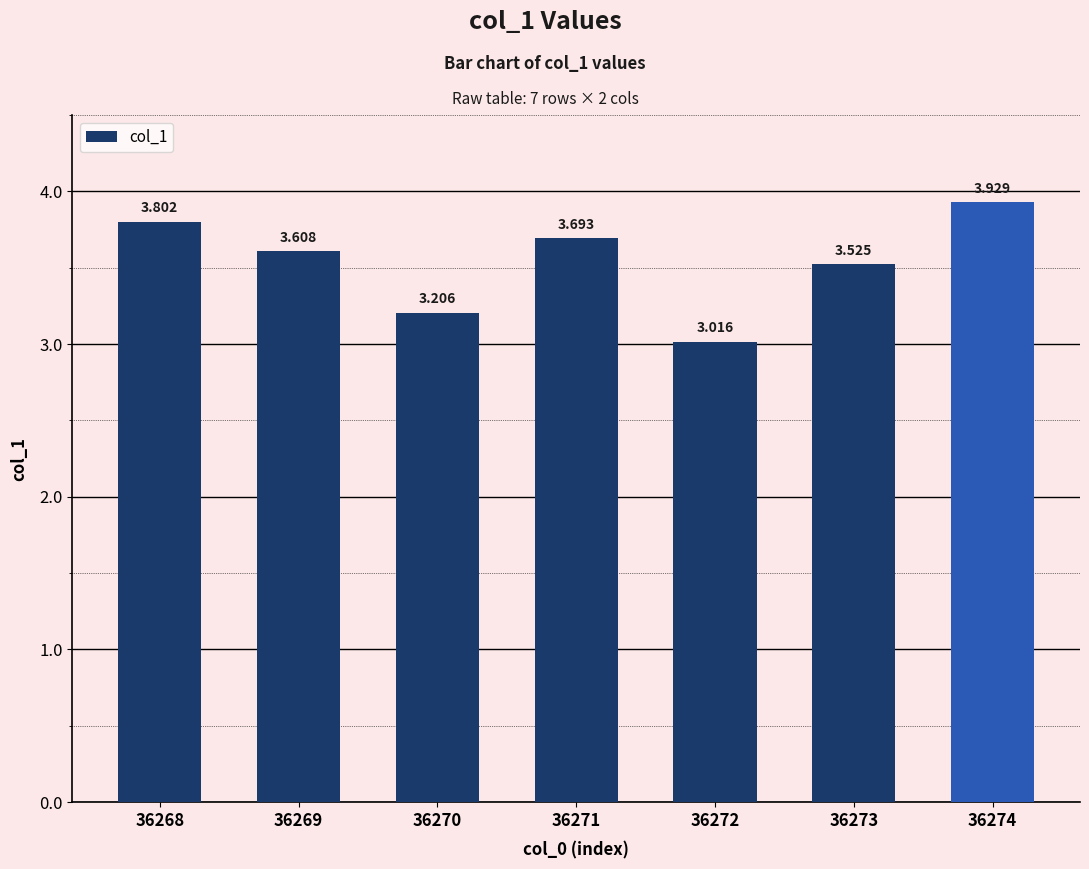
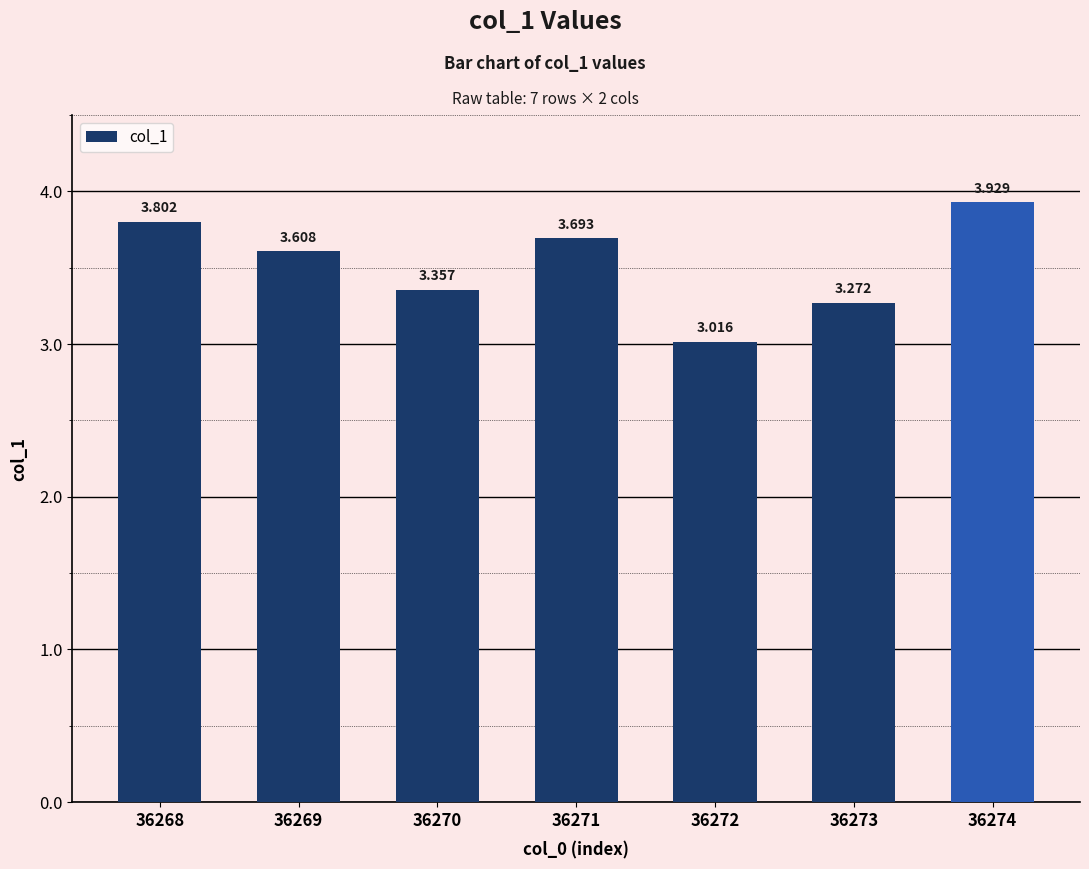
36270: 3.206 -> 3.357
36273: 3.525 -> 3.272
